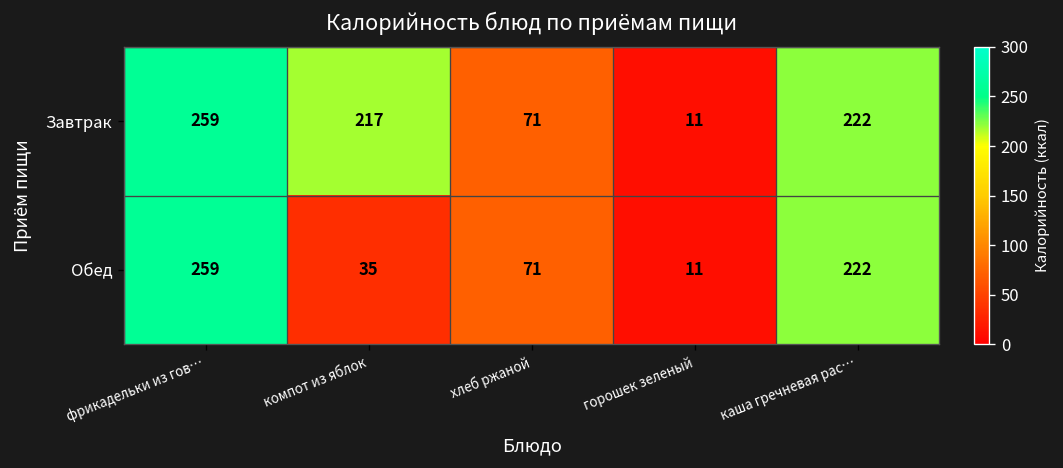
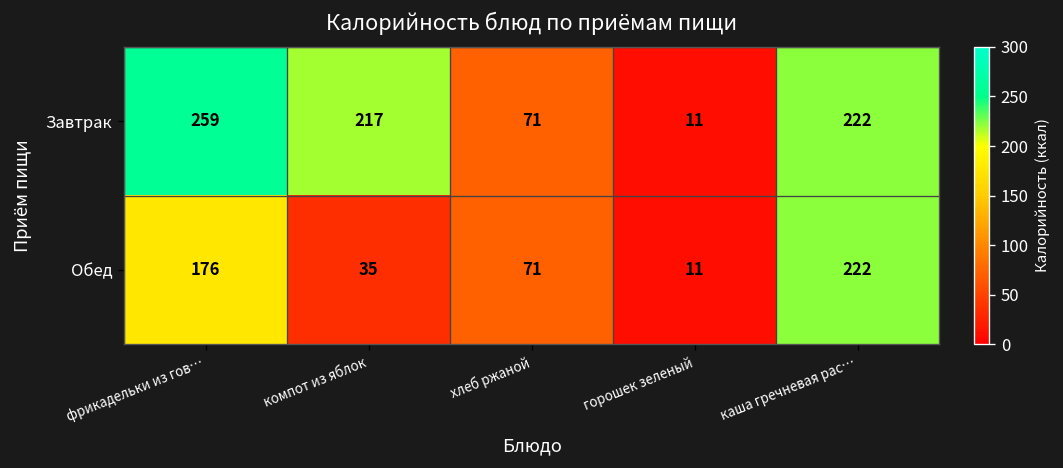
Обед, фрикадельки из гов…: 259 -> 176
